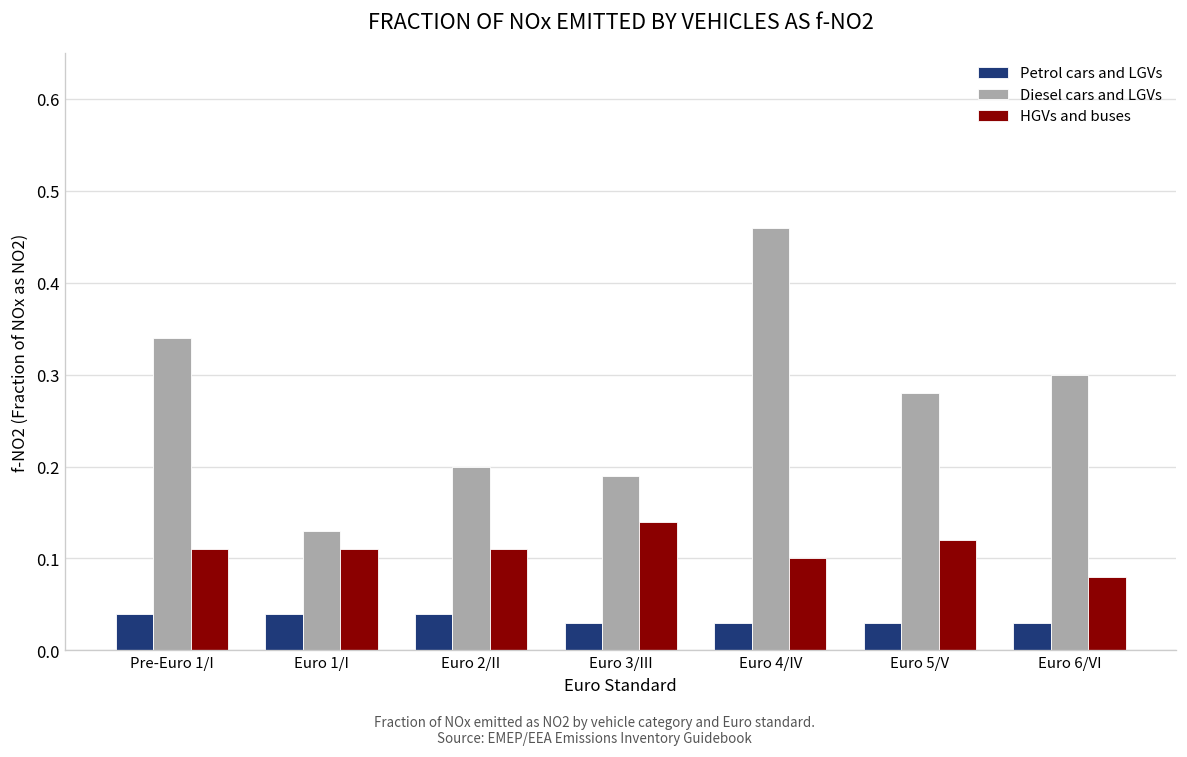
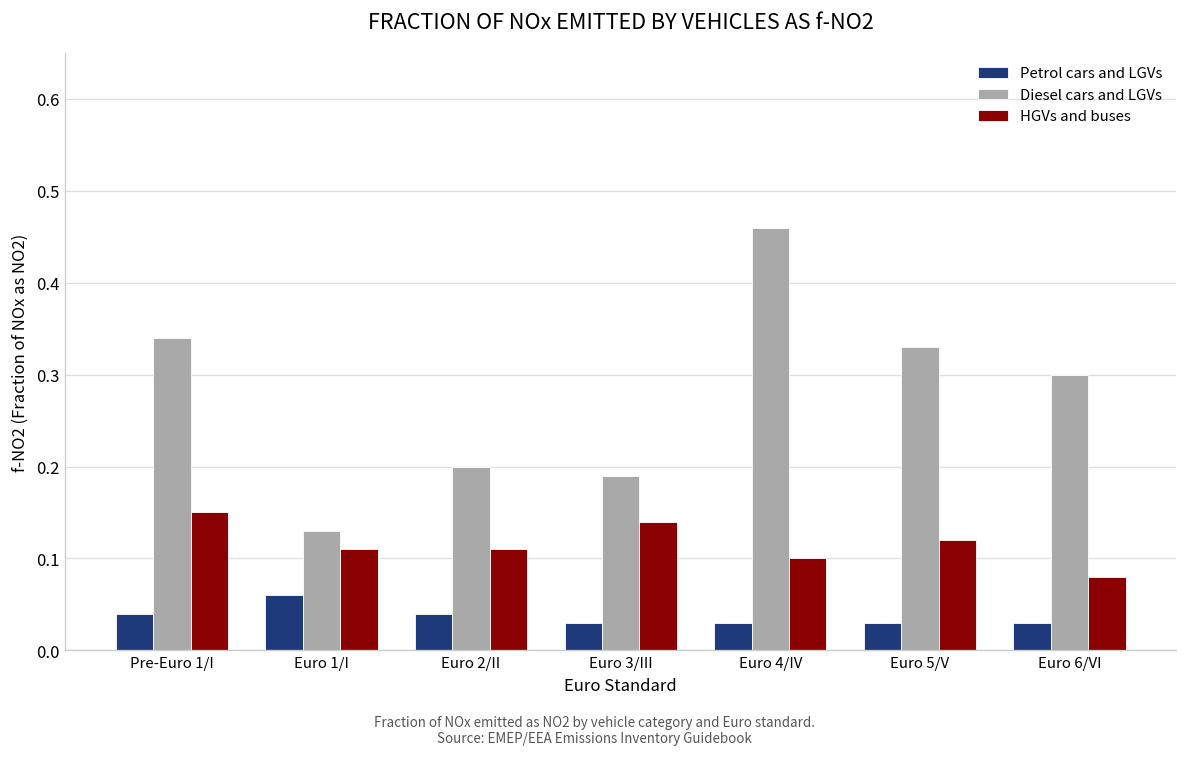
HGVs and buses, Pre-Euro 1/I: 0.11 -> 0.15
Petrol cars and LGVs, Euro 1/I: 0.04 -> 0.06
Diesel cars and LGVs, Euro 5/V: 0.28 -> 0.33
